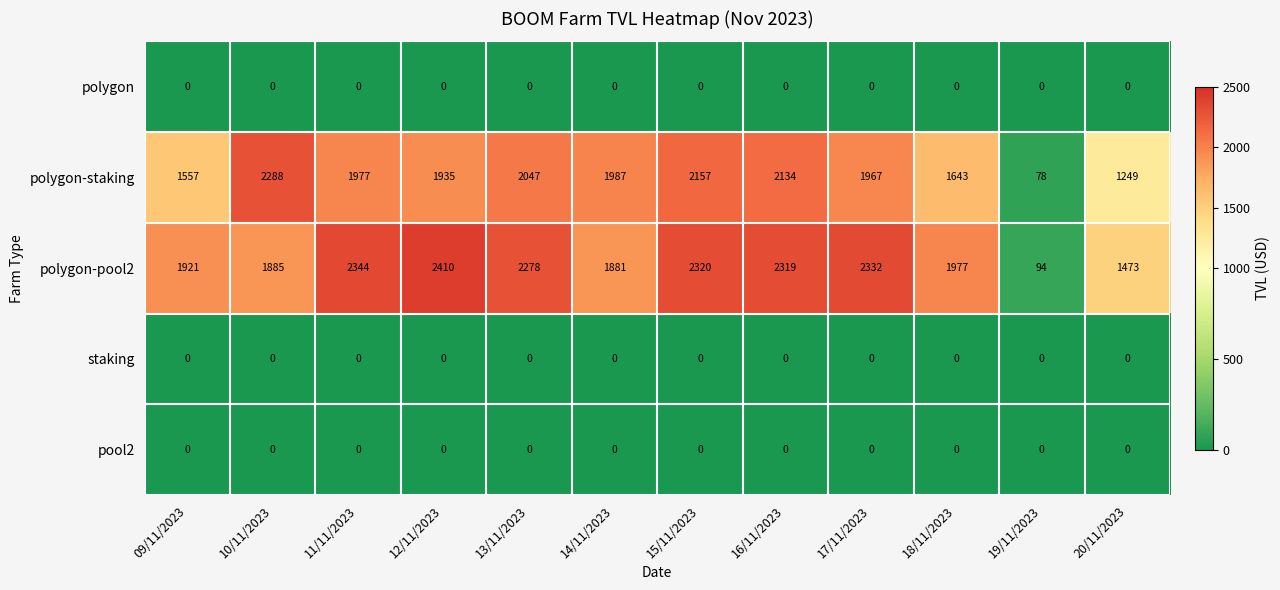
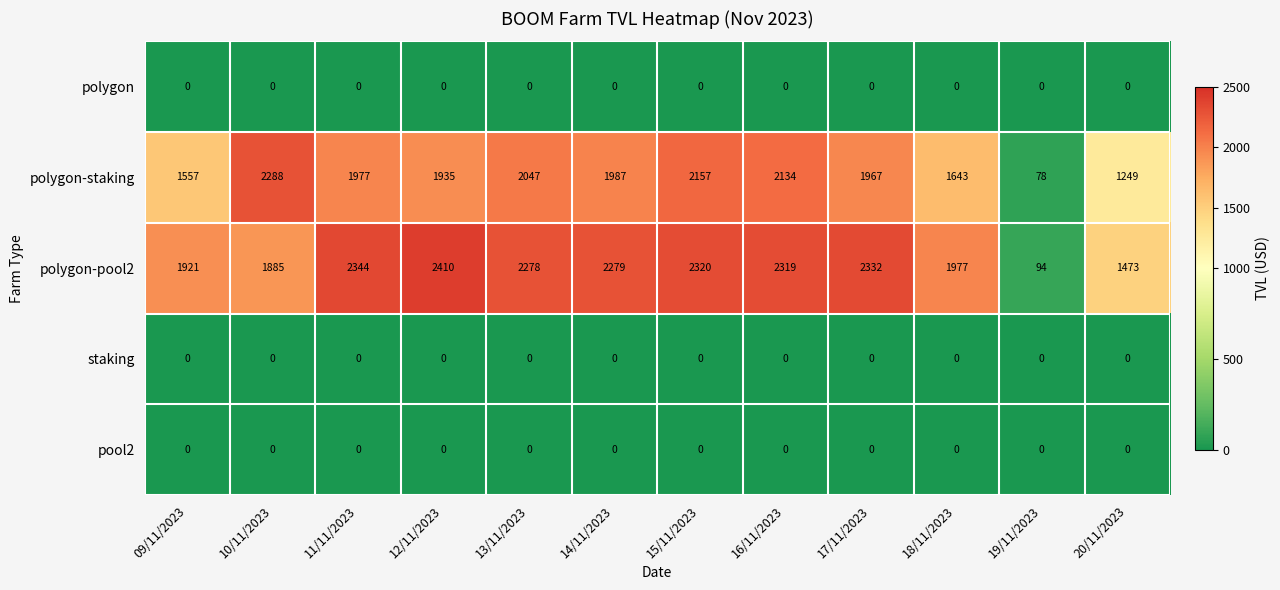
polygon-pool2, 14/11/2023: 1881 -> 2279
